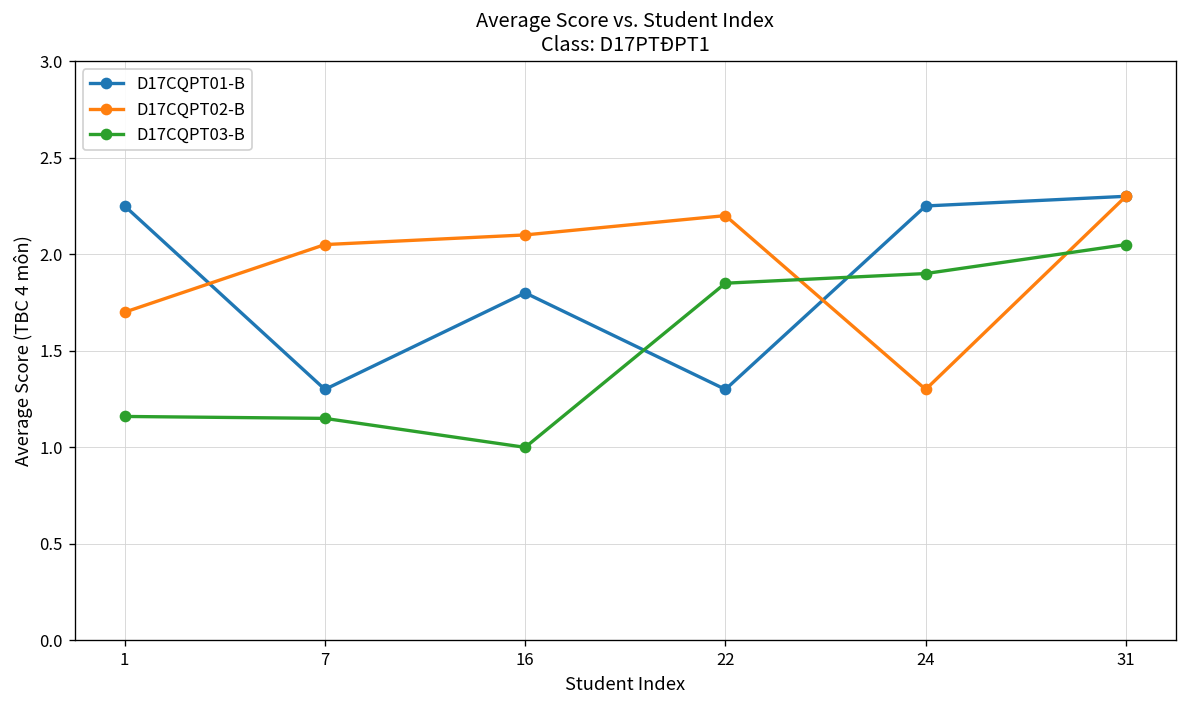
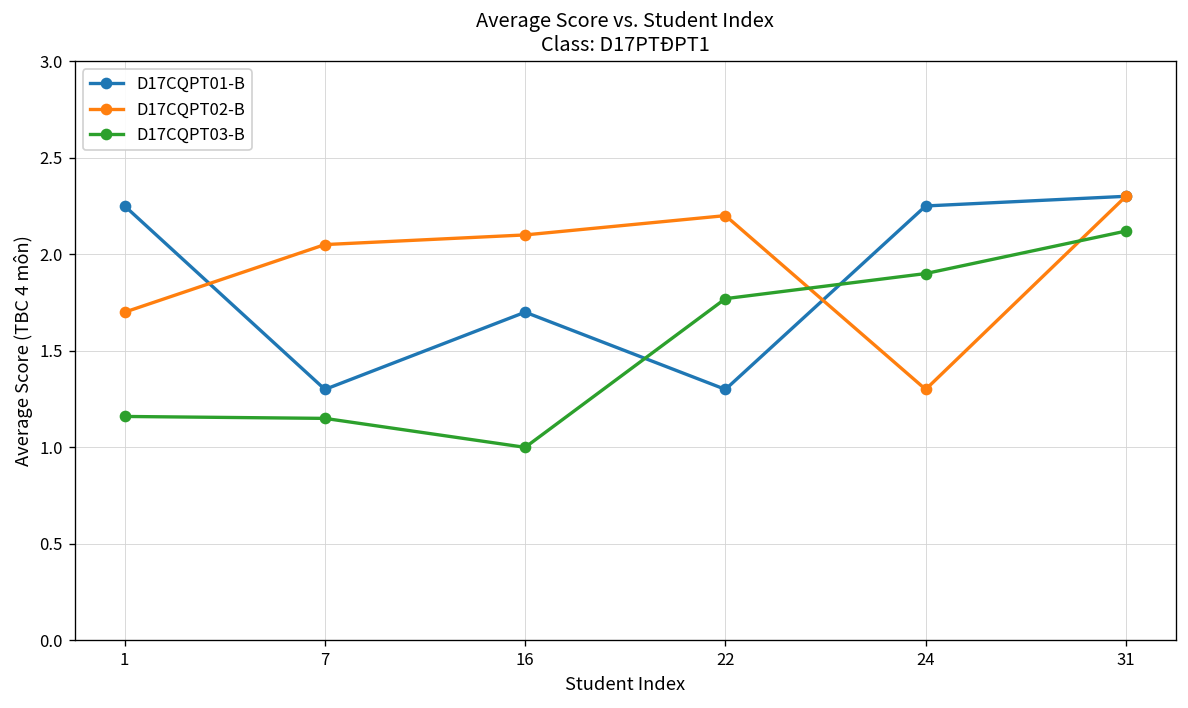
D17CQPT01-B, 16: 1.8 -> 1.7
D17CQPT03-B, 22: 1.85 -> 1.77
D17CQPT03-B, 31: 2.05 -> 2.12
